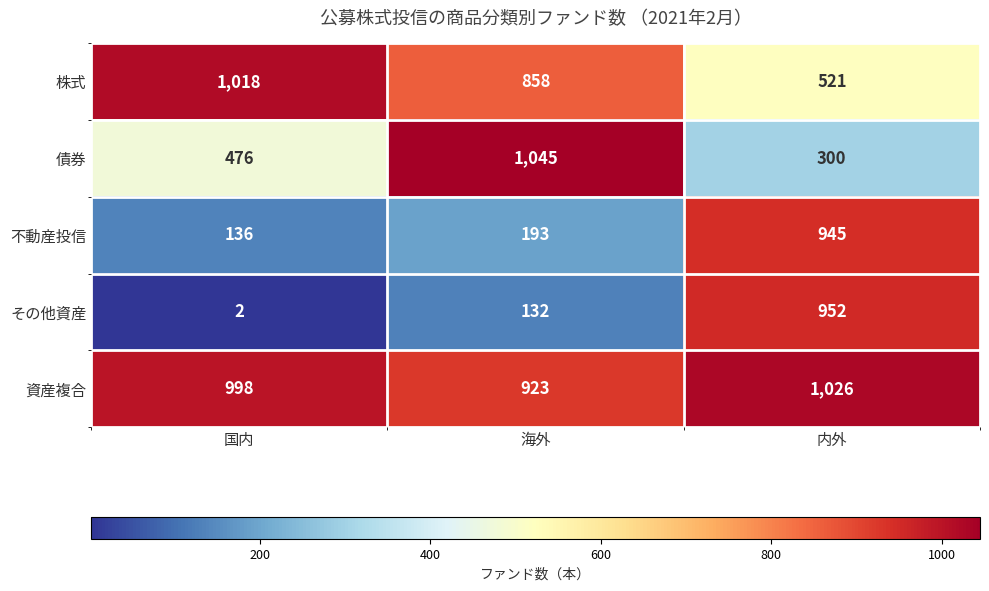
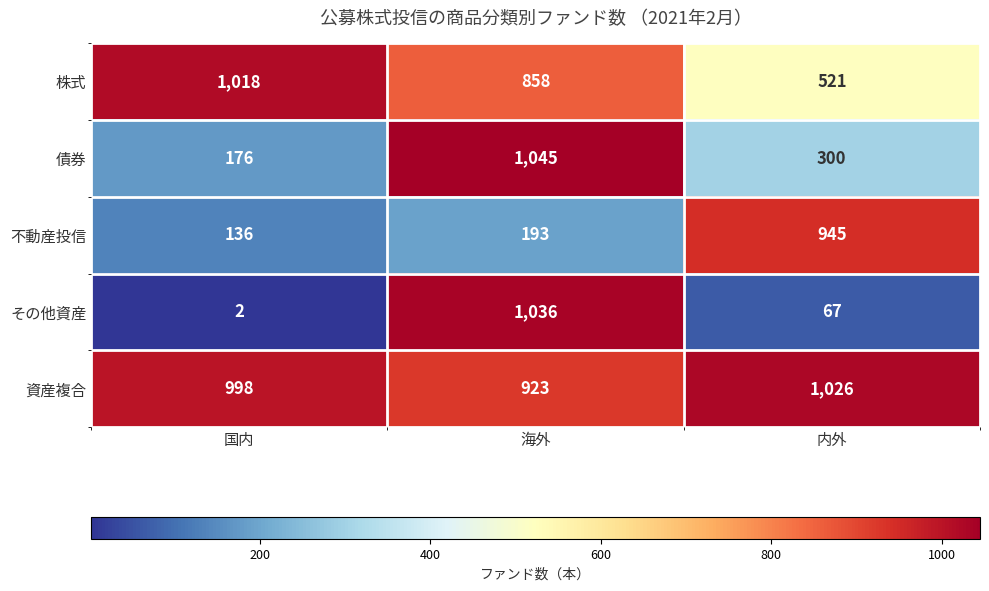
債券, 国内: 476 -> 176
その他資産, 海外: 132 -> 1,036
その他資産, 内外: 952 -> 67
